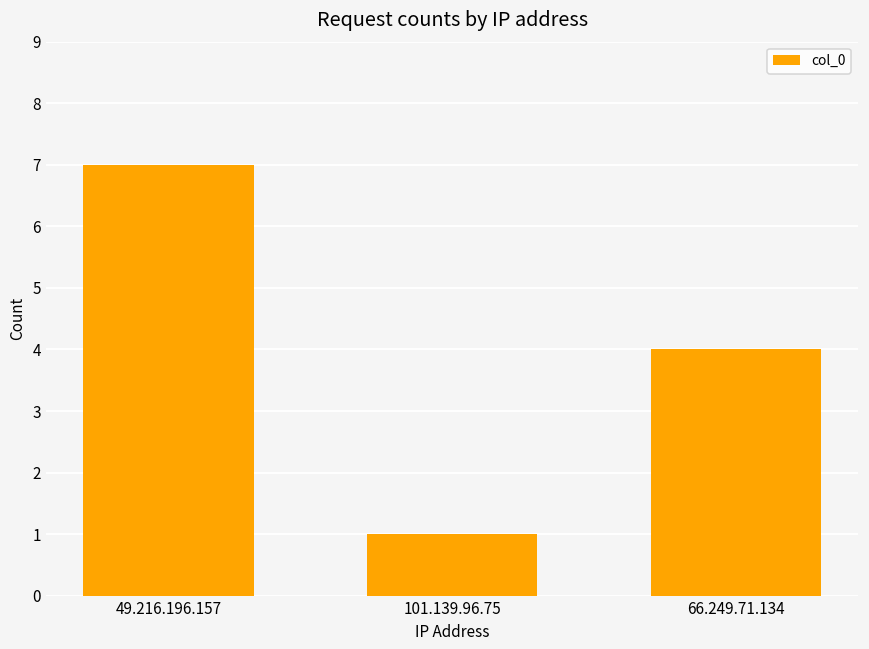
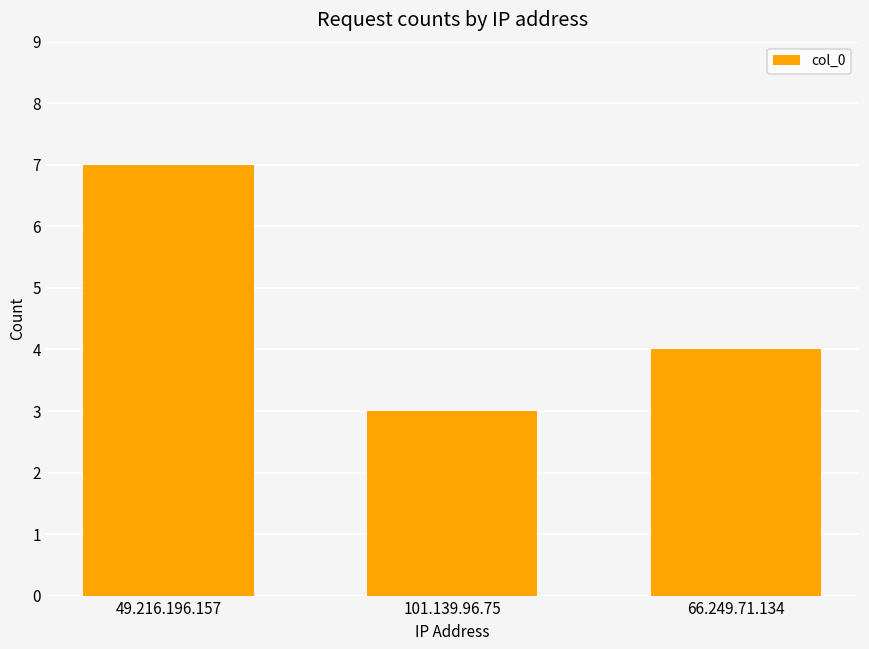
101.139.96.75: 1 -> 3
